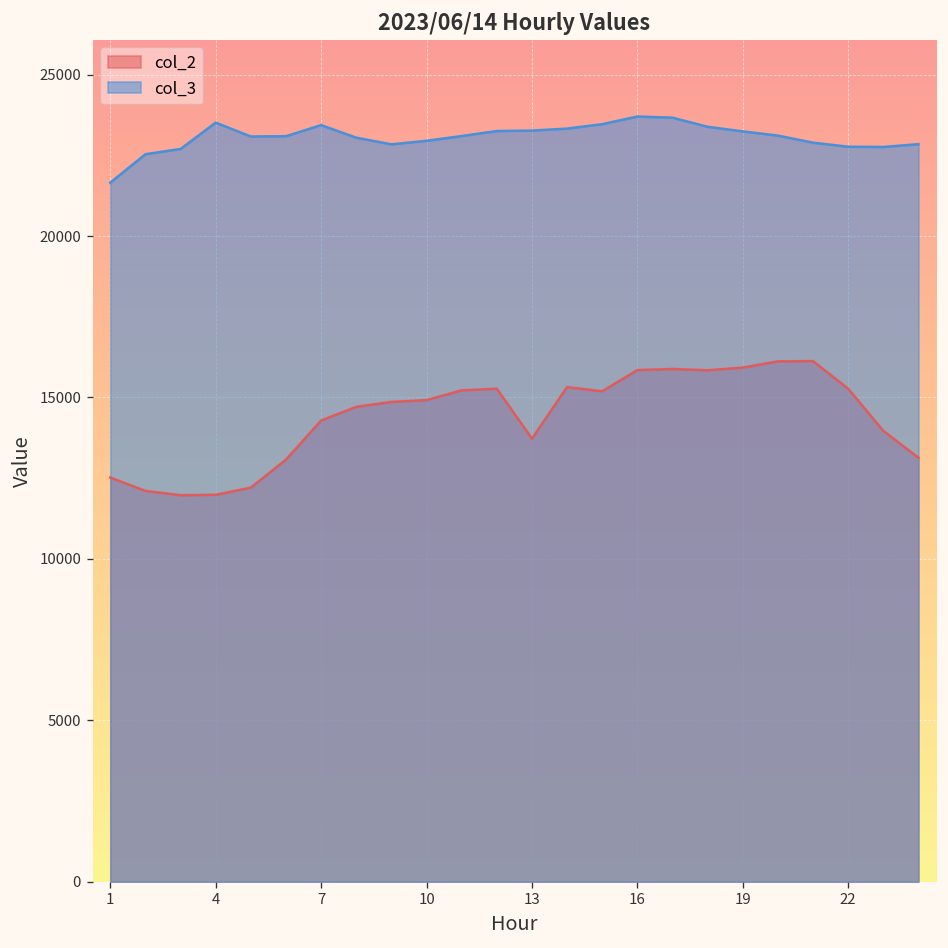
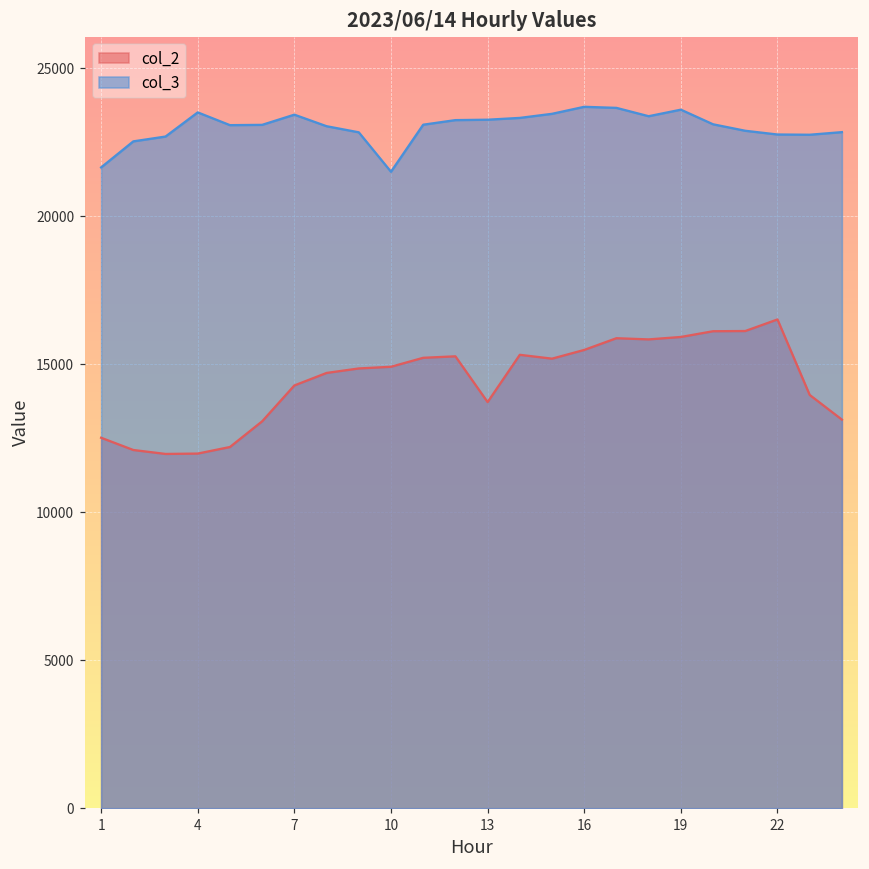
col_3, 10: 23000 -> 21500
col_2, 16: 15800 -> 15500
col_3, 19: 23200 -> 23600
col_2, 22: 15300 -> 16500
